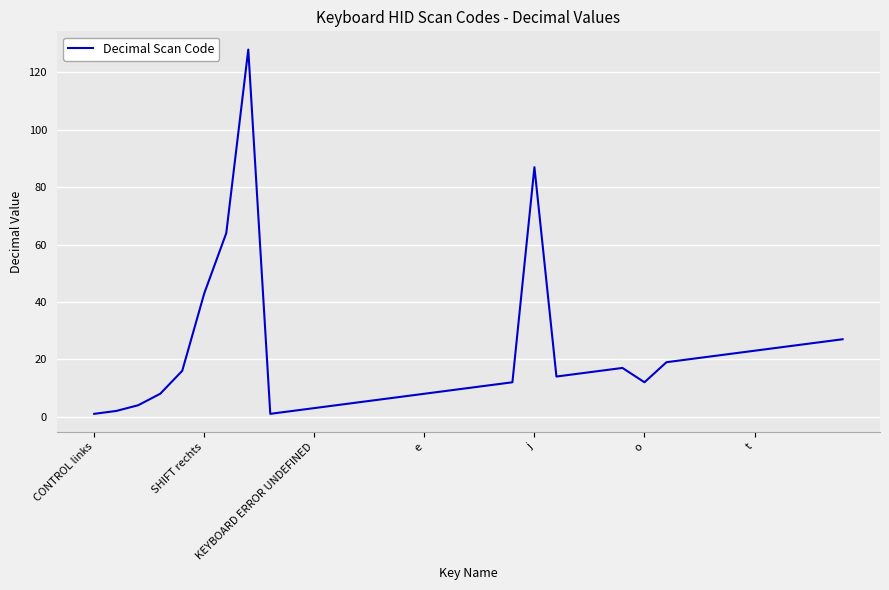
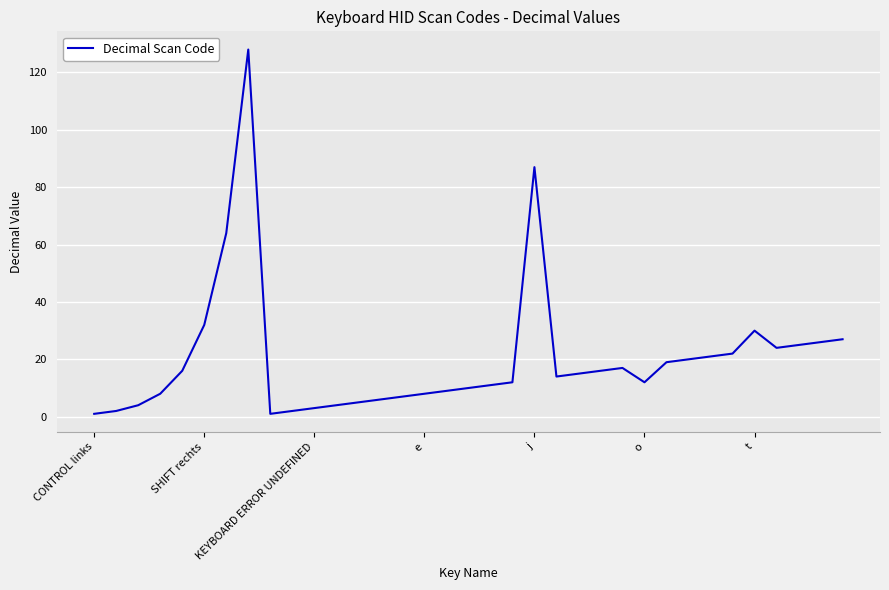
SHIFT rechts: 43 -> 32
t: 23 -> 30
